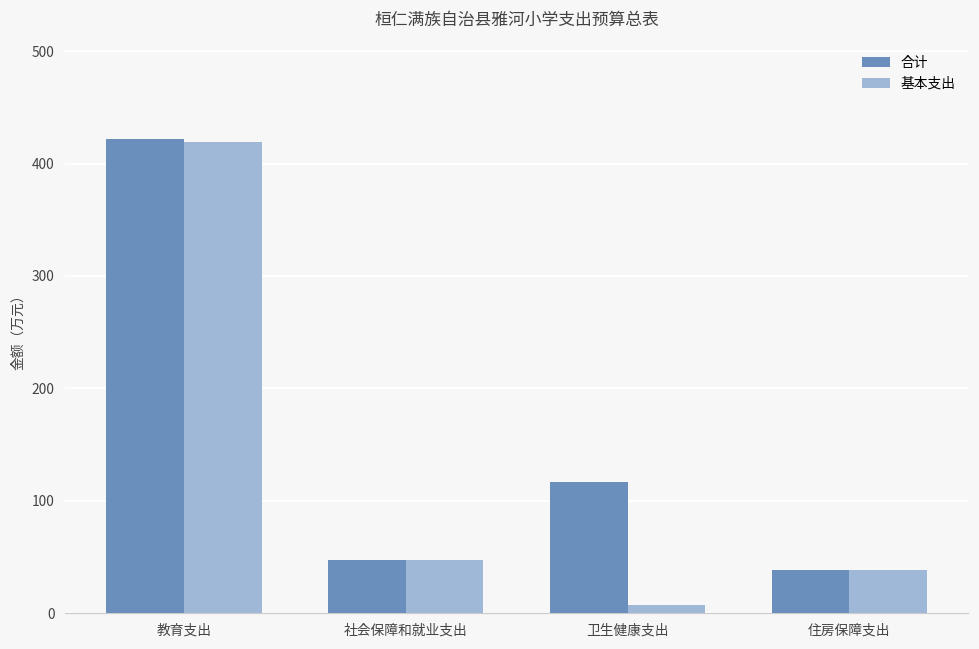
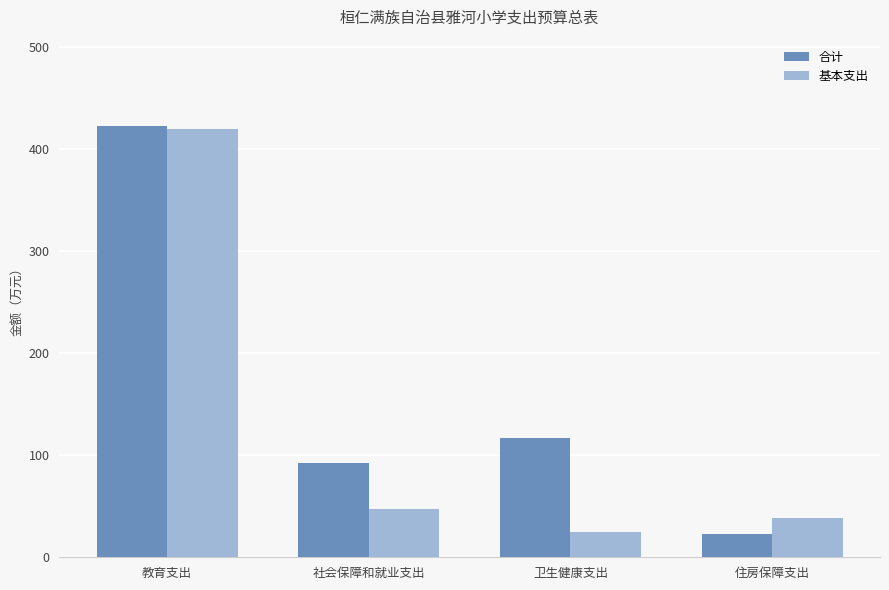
合计, 社会保障和就业支出: 48 -> 93
基本支出, 卫生健康支出: 7 -> 25
合计, 住房保障支出: 39 -> 23
